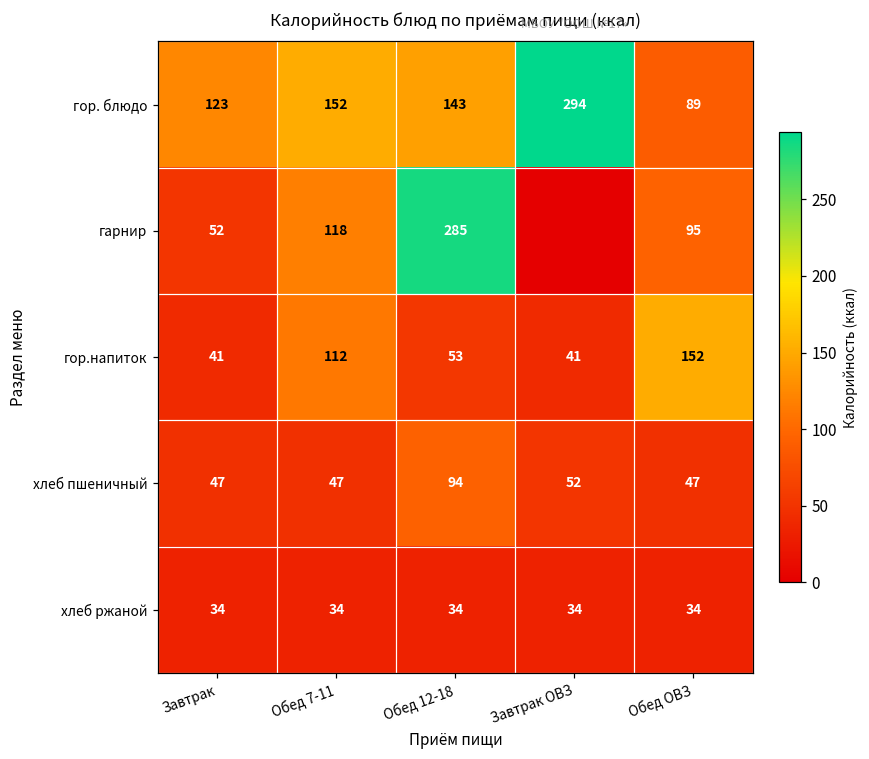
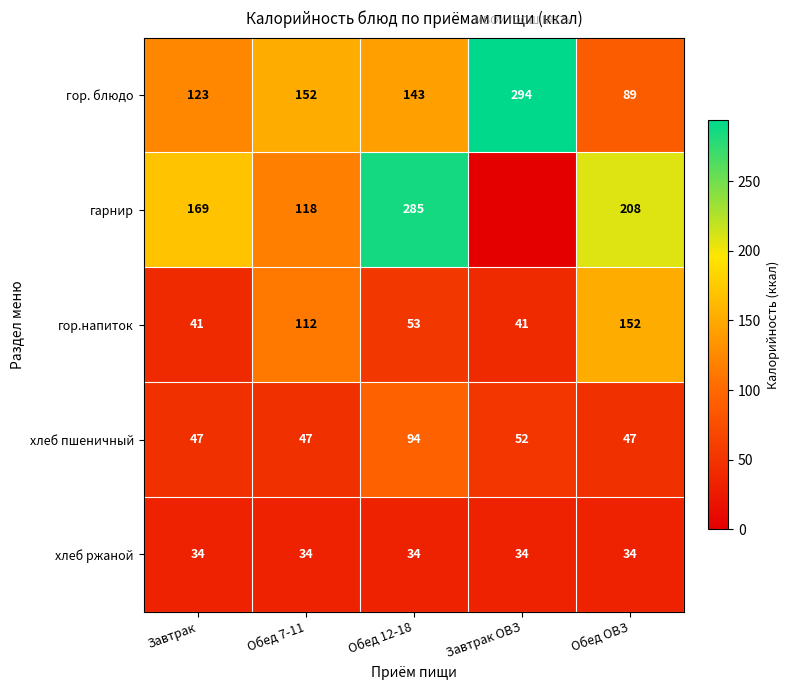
гарнир, Завтрак: 52 -> 169
гарнир, Обед ОВЗ: 95 -> 208
